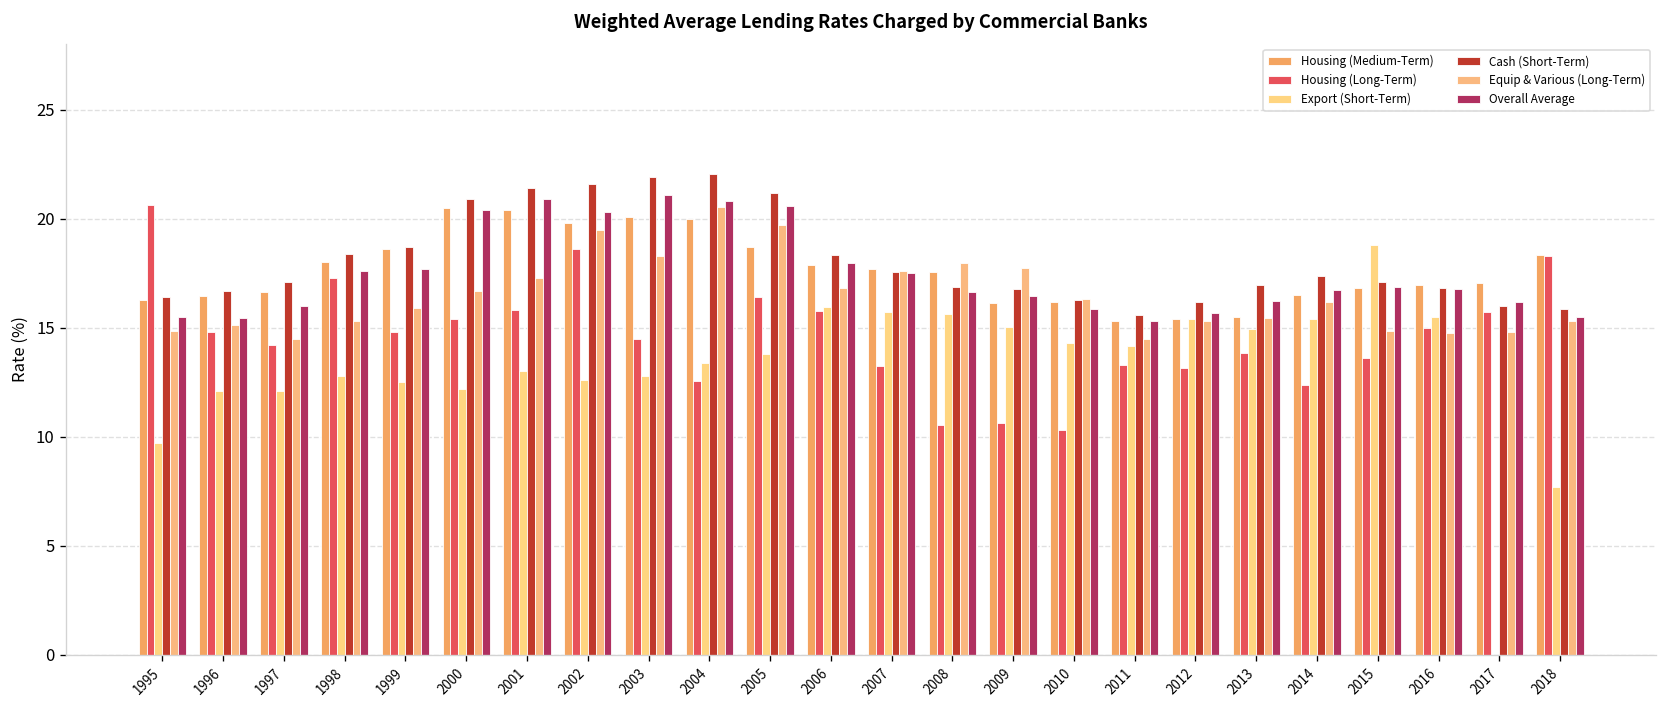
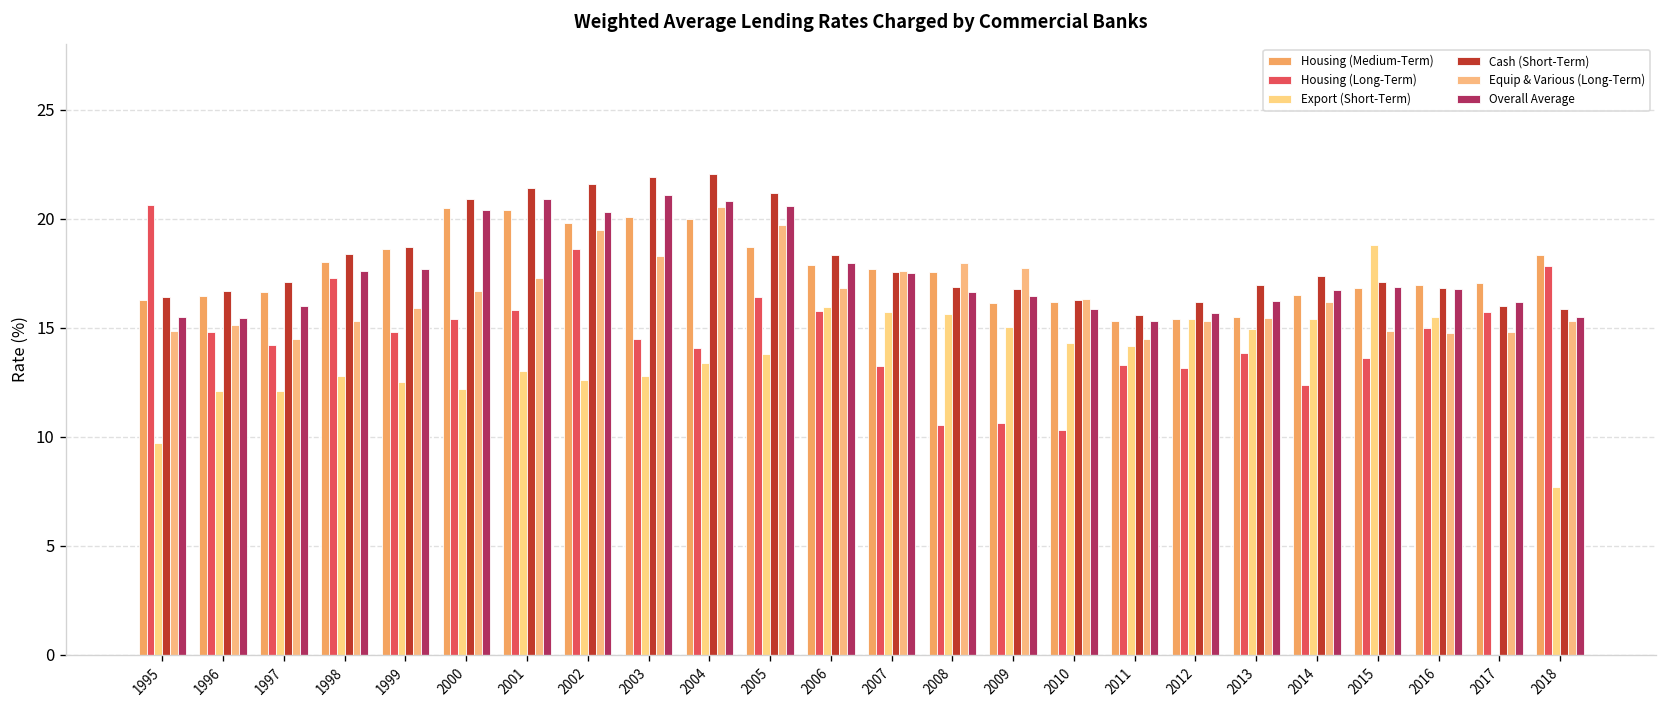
Housing (Long-Term), 2004: 12.6 -> 14.1
Housing (Long-Term), 2018: 18.3 -> 17.8
